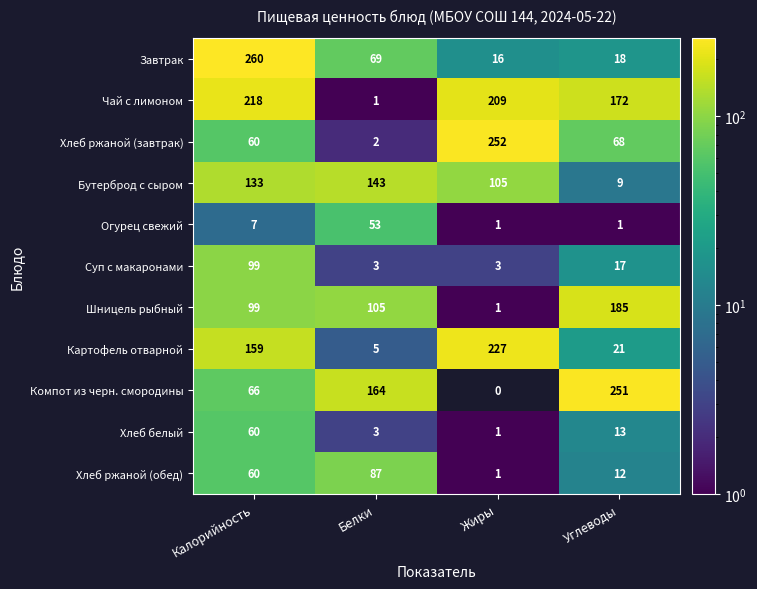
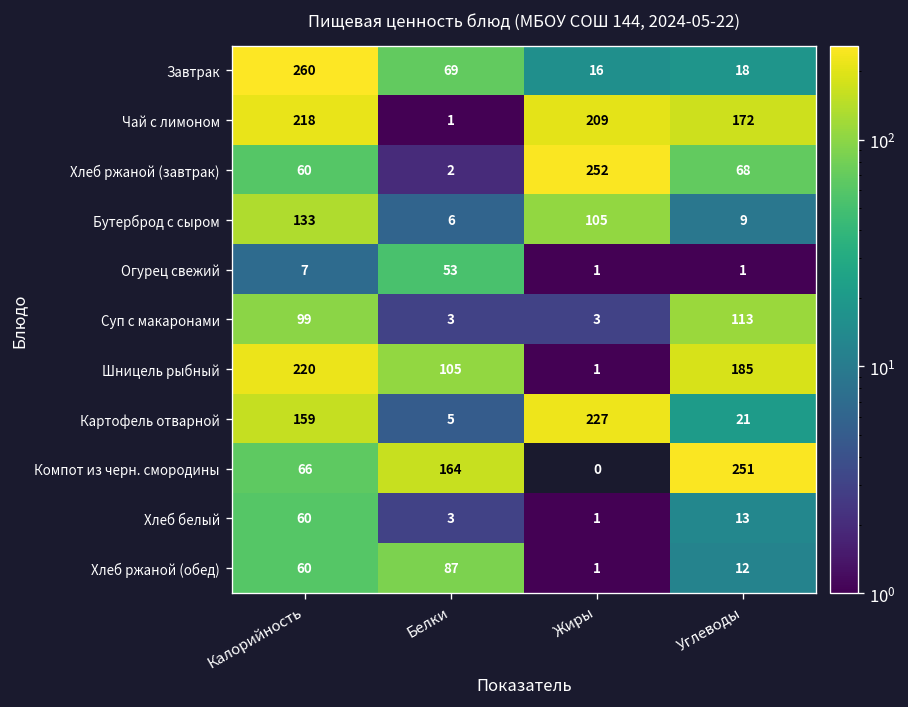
Бутерброд с сыром, Белки: 143 -> 6
Суп с макаронами, Углеводы: 17 -> 113
Шницель рыбный, Калорийность: 99 -> 220
